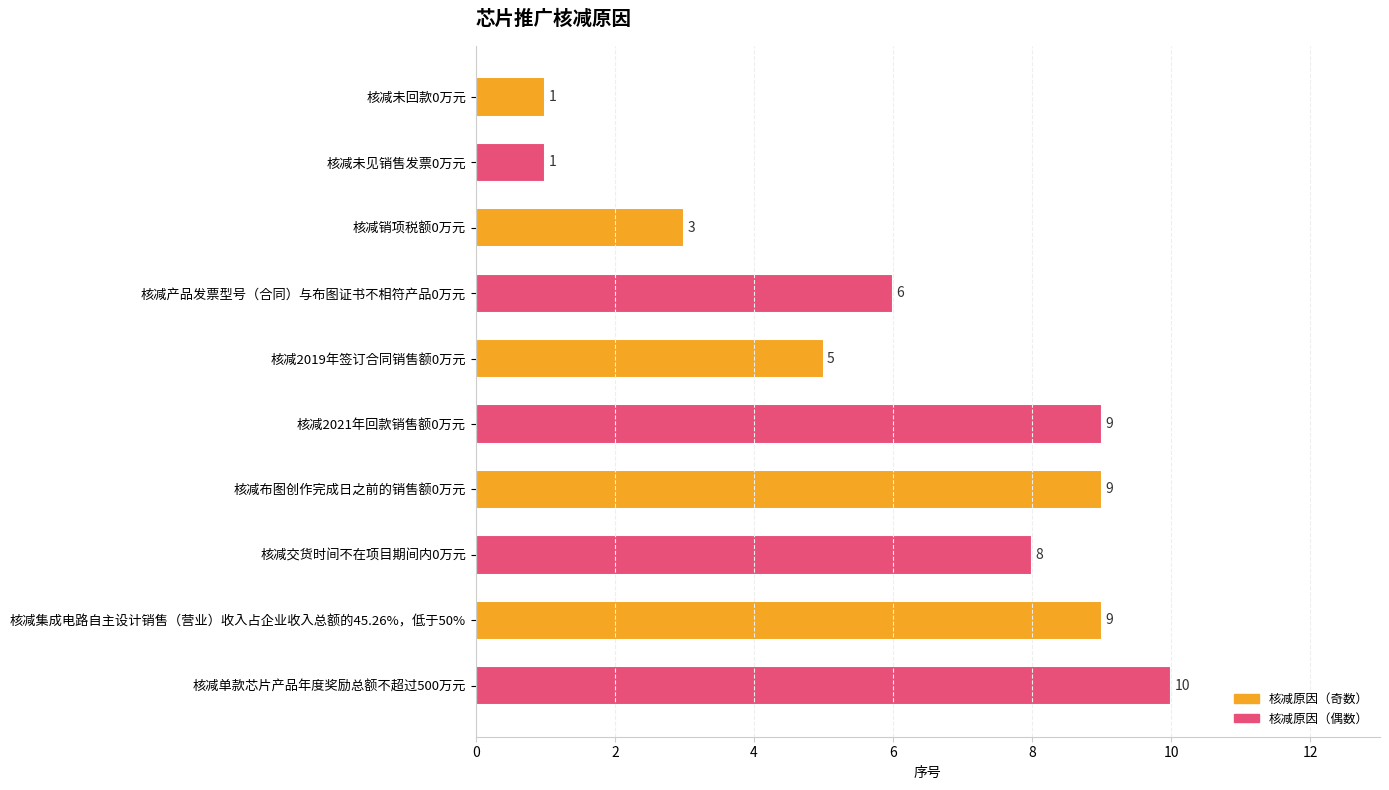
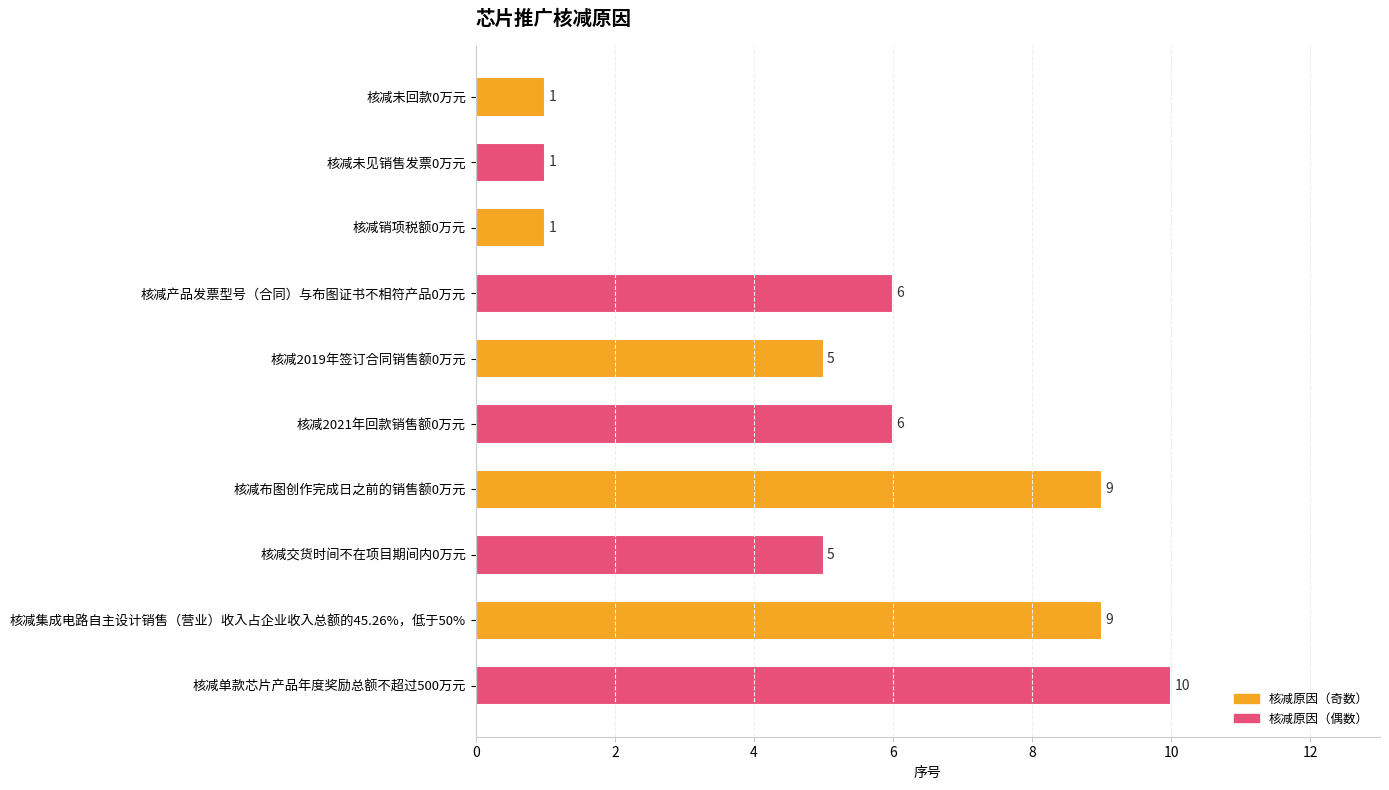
核减销项税额0万元: 3 -> 1
核减2021年回款销售额0万元: 9 -> 6
核减交货时间不在项目期间内0万元: 8 -> 5
